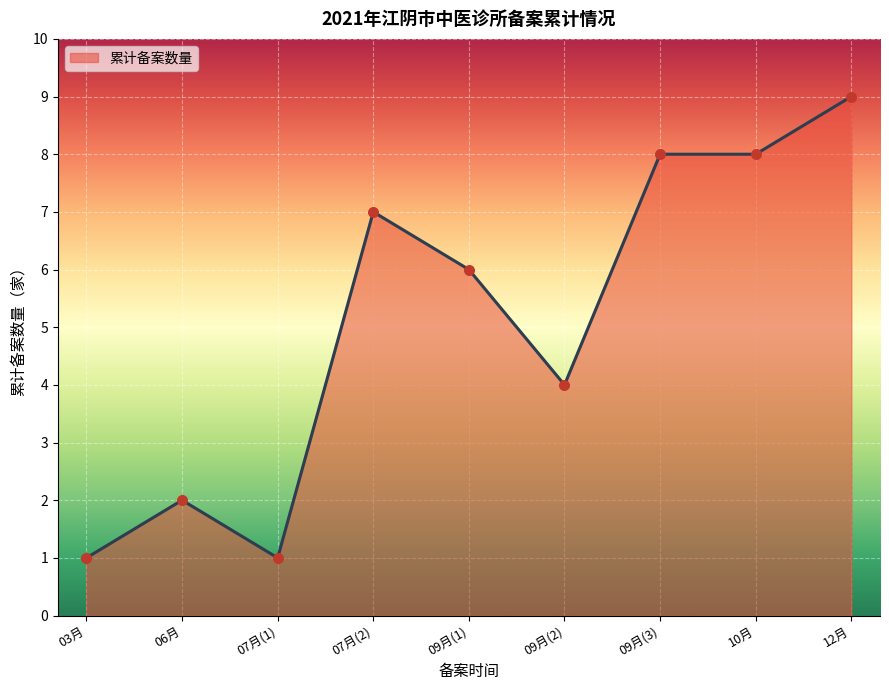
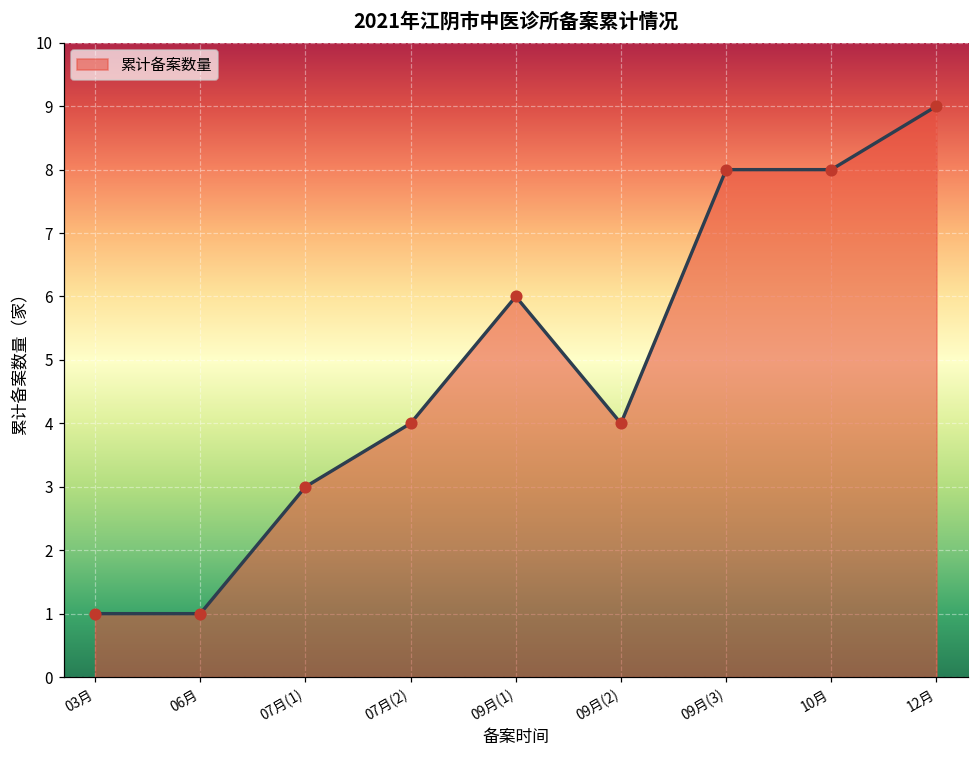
06月: 2 -> 1
07月(1): 1 -> 3
07月(2): 7 -> 4
